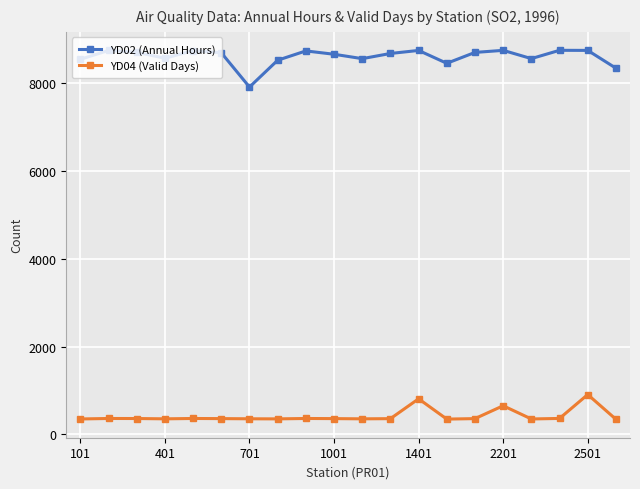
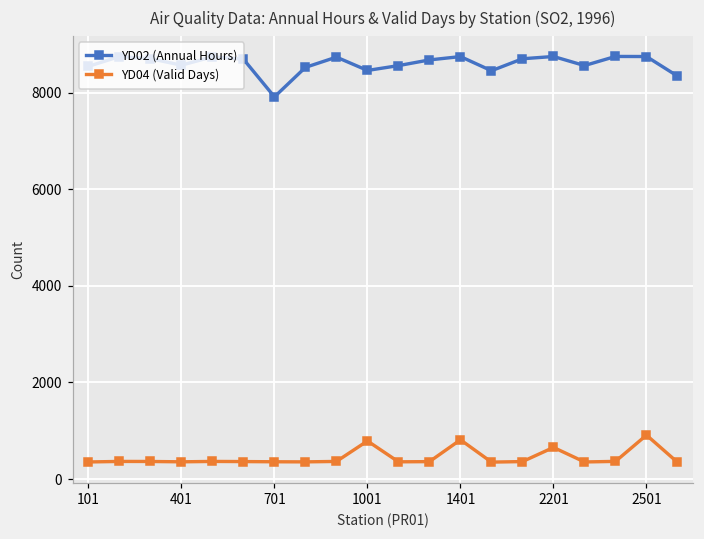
YD02 (Annual Hours), 1001: 8700 -> 8500
YD04 (Valid Days), 1001: 400 -> 800
